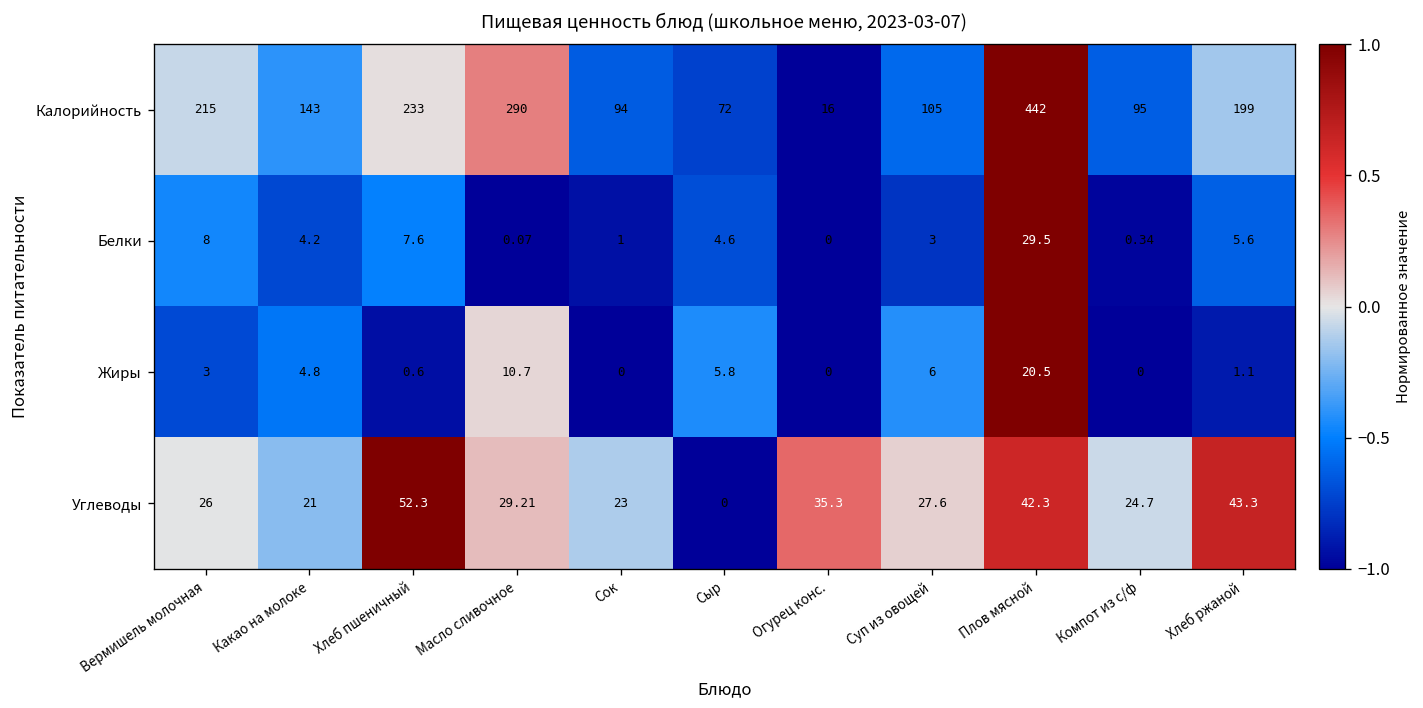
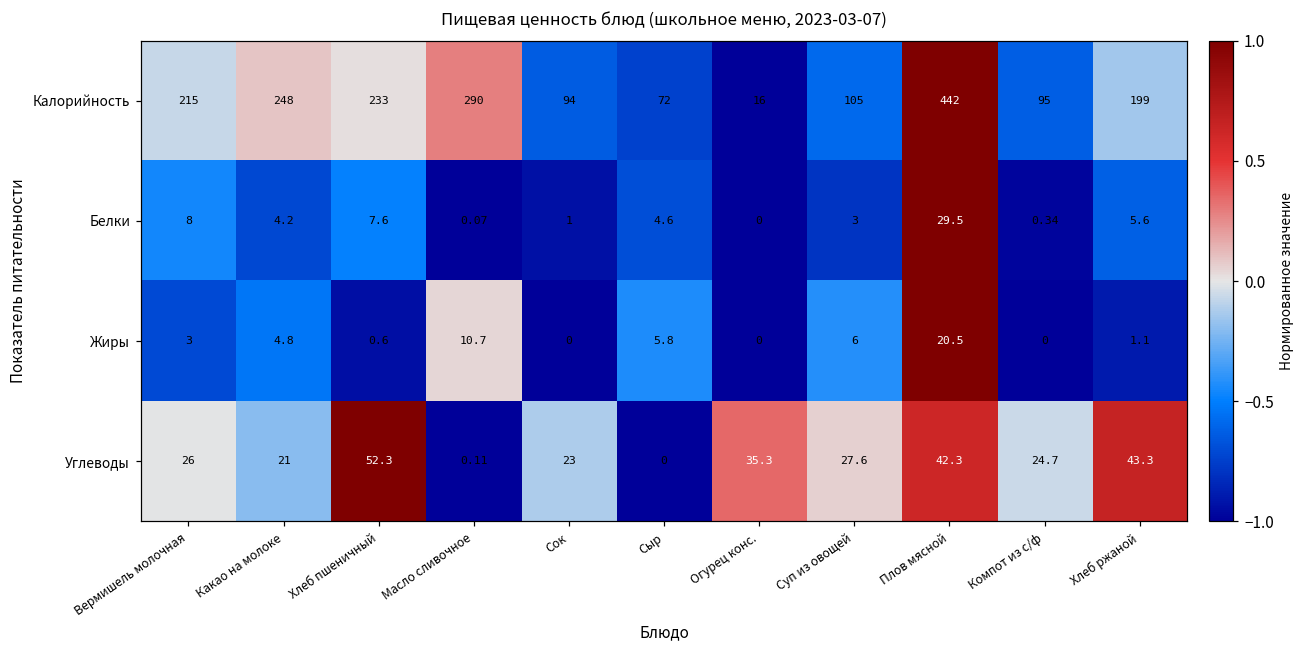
Калорийность, Какао на молоке: 143 -> 248
Углеводы, Масло сливочное: 29.21 -> 0.11
